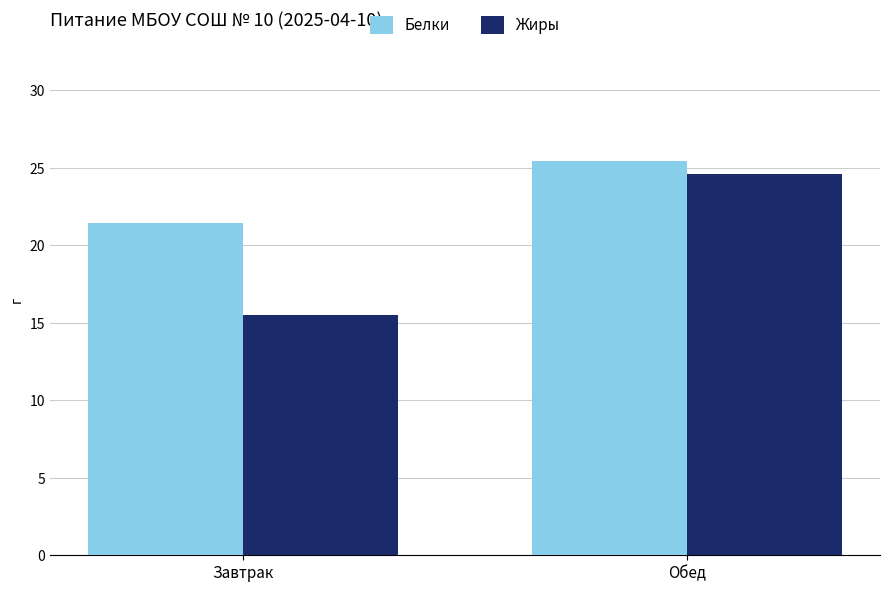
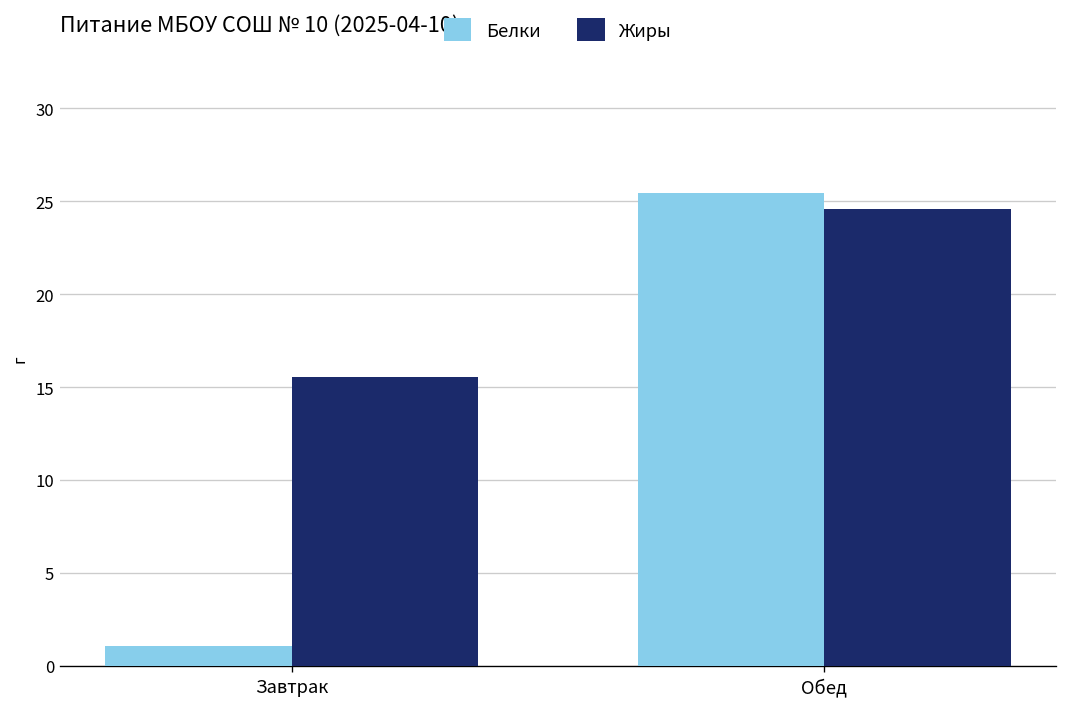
Белки, Завтрак: 21.4 -> 1.1
